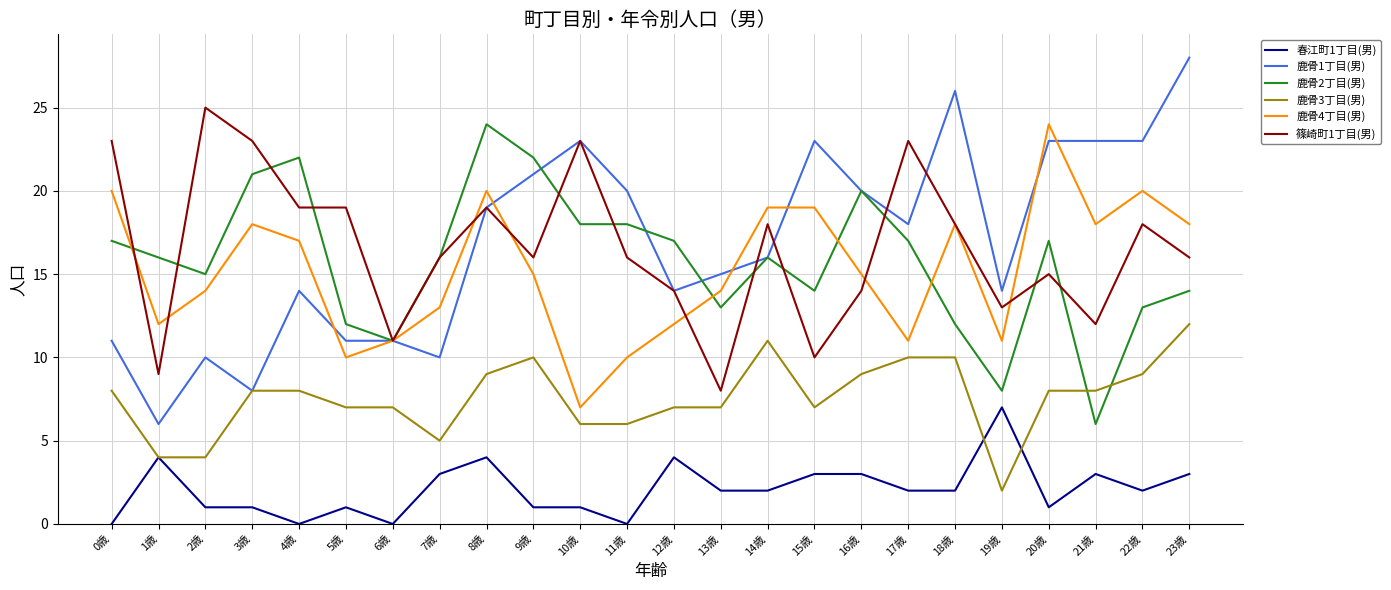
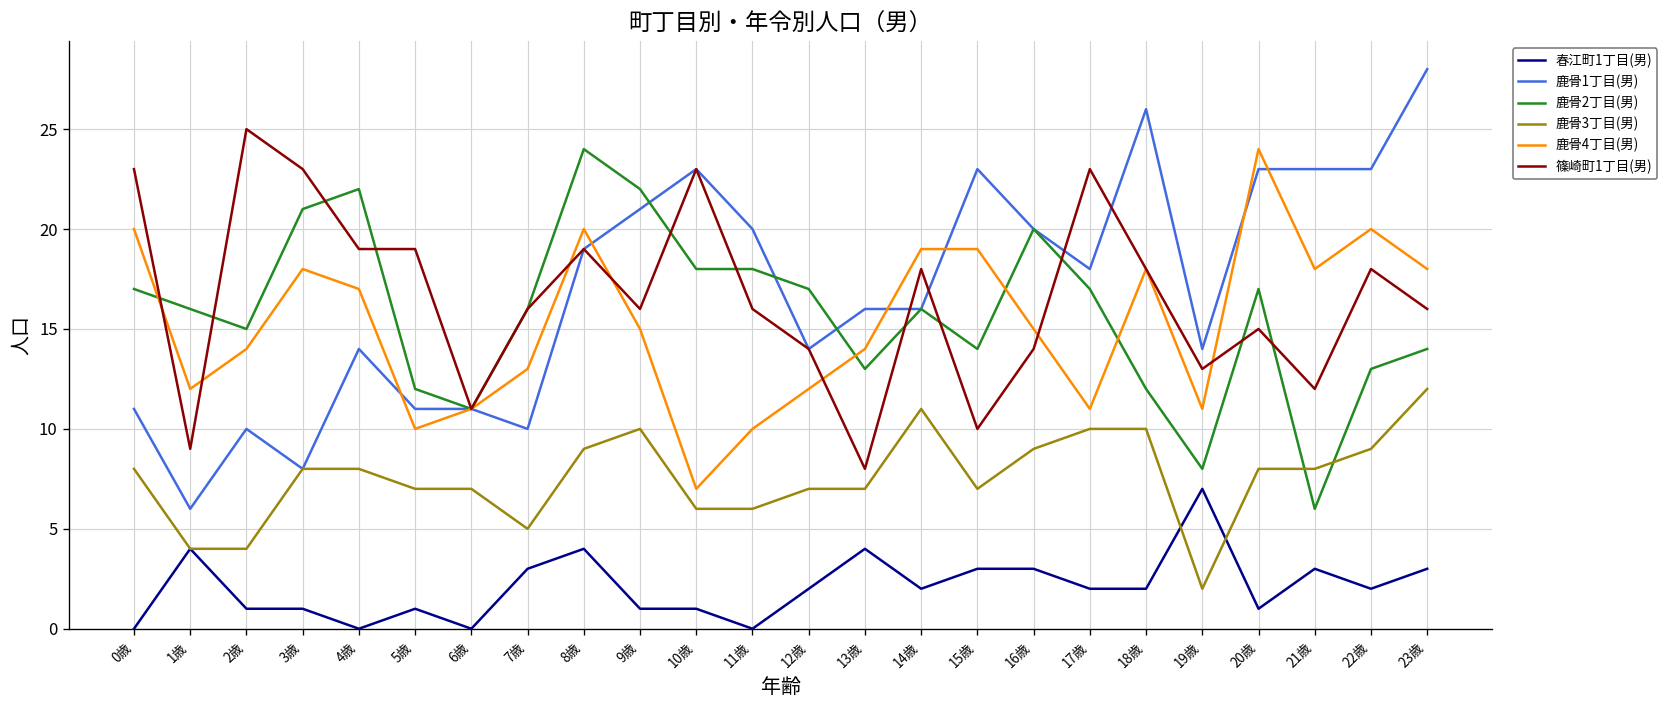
春江町1丁目(男), 12歳: 4 -> 2
春江町1丁目(男), 13歳: 2 -> 4
鹿骨1丁目(男), 13歳: 15 -> 16
